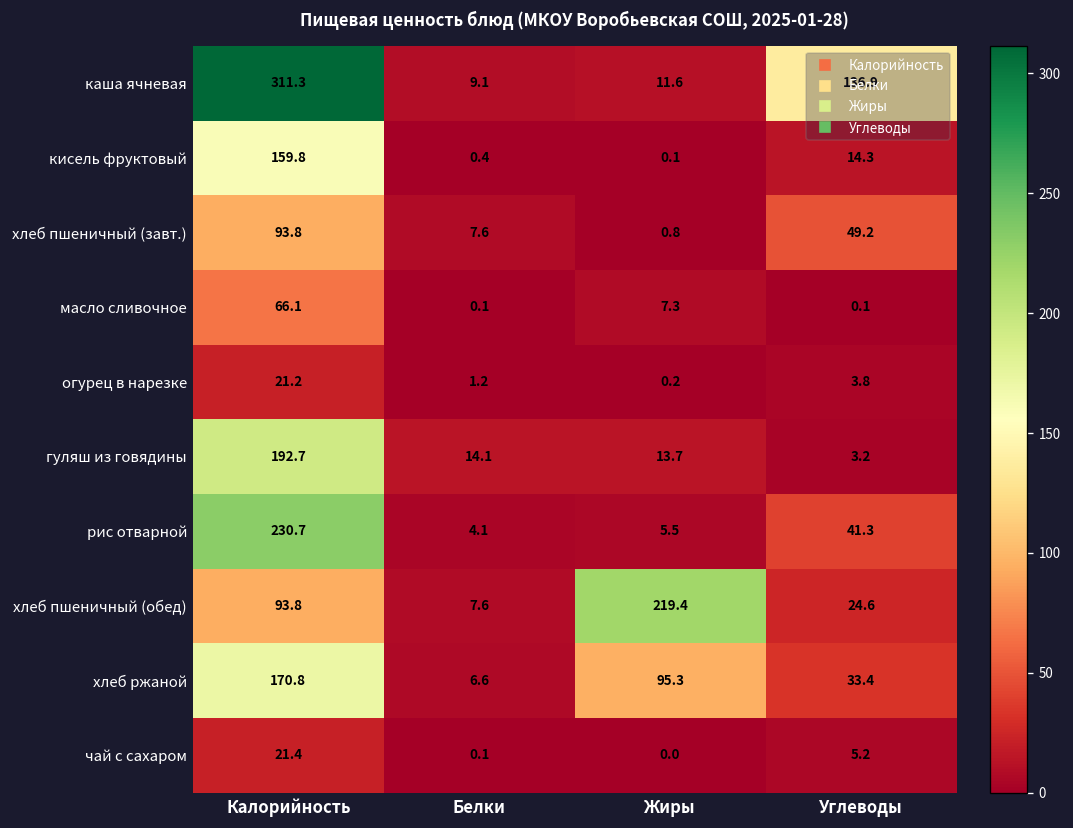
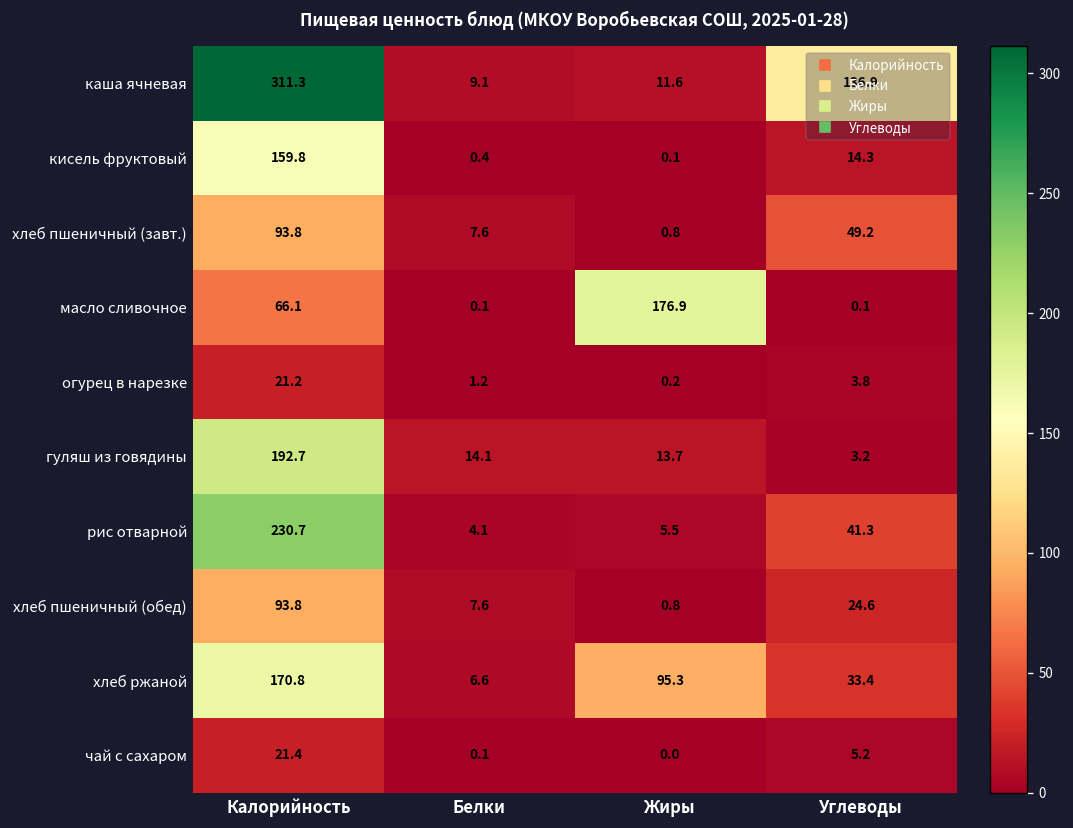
масло сливочное, Жиры: 7.3 -> 176.9
хлеб пшеничный (обед), Жиры: 219.4 -> 0.8
